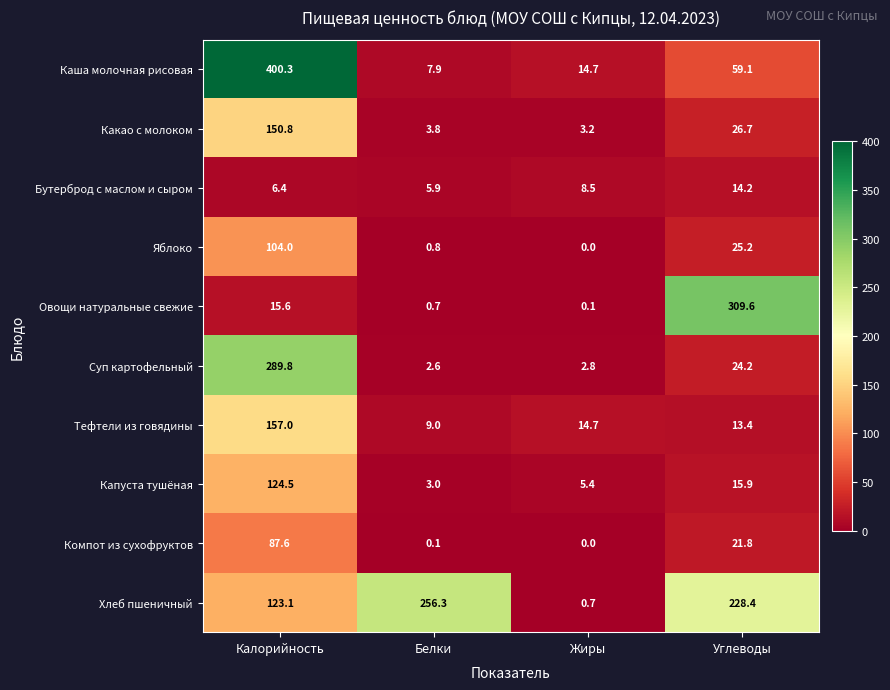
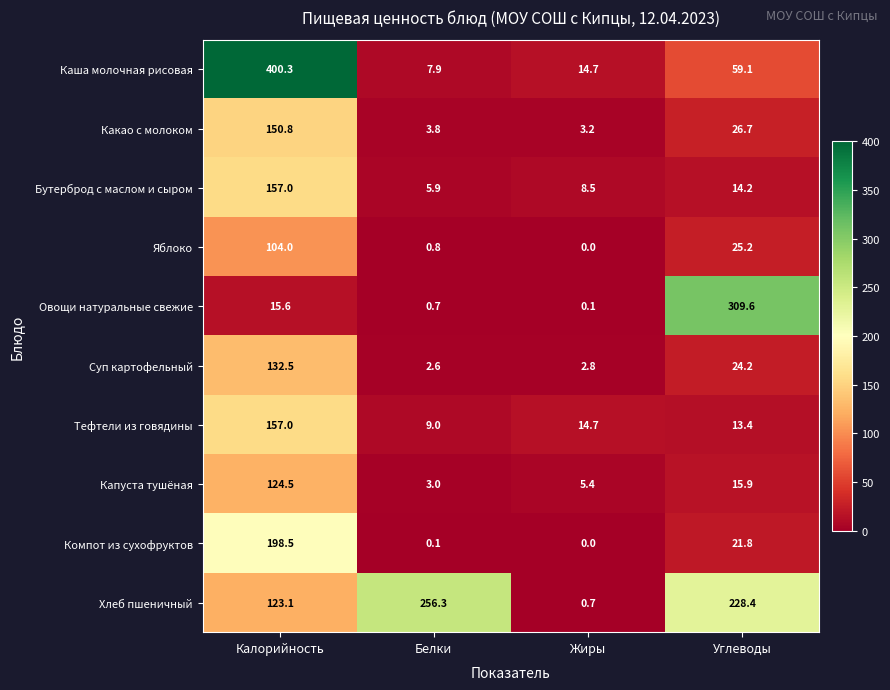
Бутерброд с маслом и сыром, Калорийность: 6.4 -> 157.0
Суп картофельный, Калорийность: 289.8 -> 132.5
Компот из сухофруктов, Калорийность: 87.6 -> 198.5
